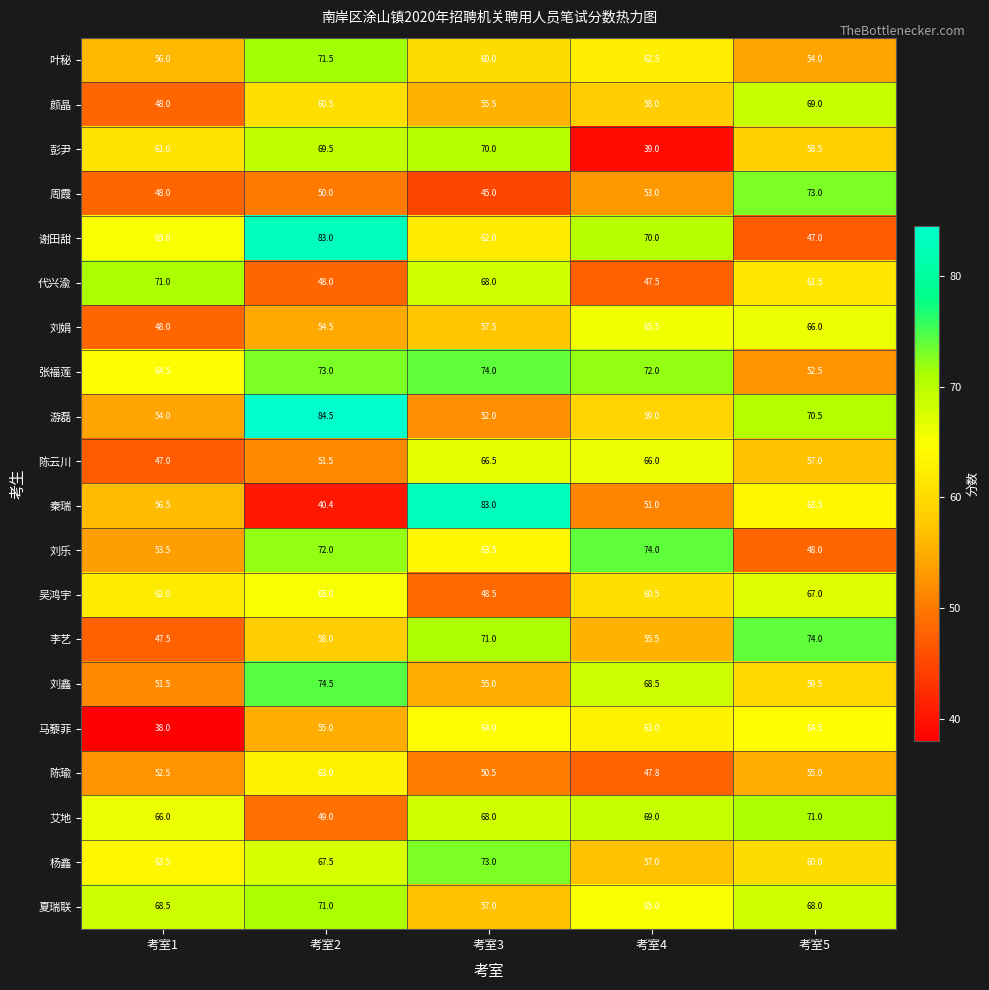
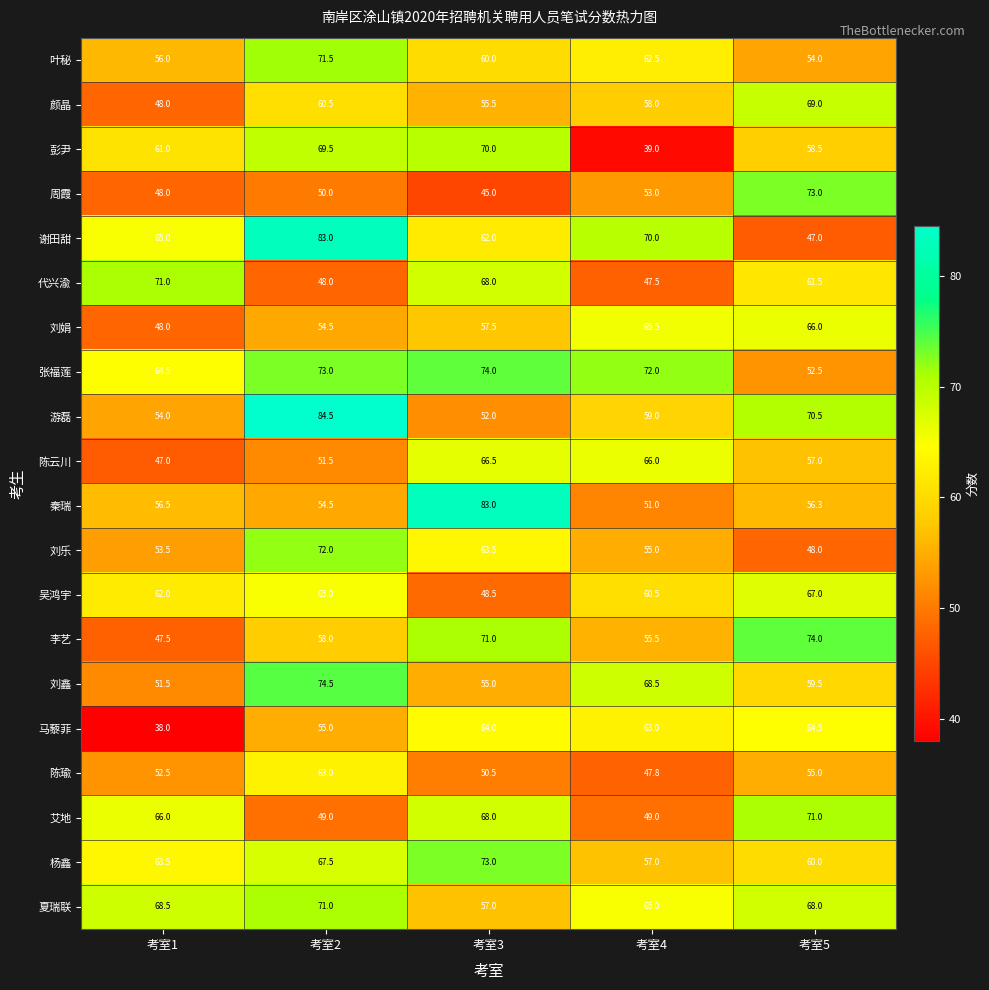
秦瑞, 考室2: 40.4 -> 54.5
秦瑞, 考室5: 63.5 -> 56.3
刘乐, 考室4: 74.0 -> 55.0
艾地, 考室4: 69.0 -> 49.0
